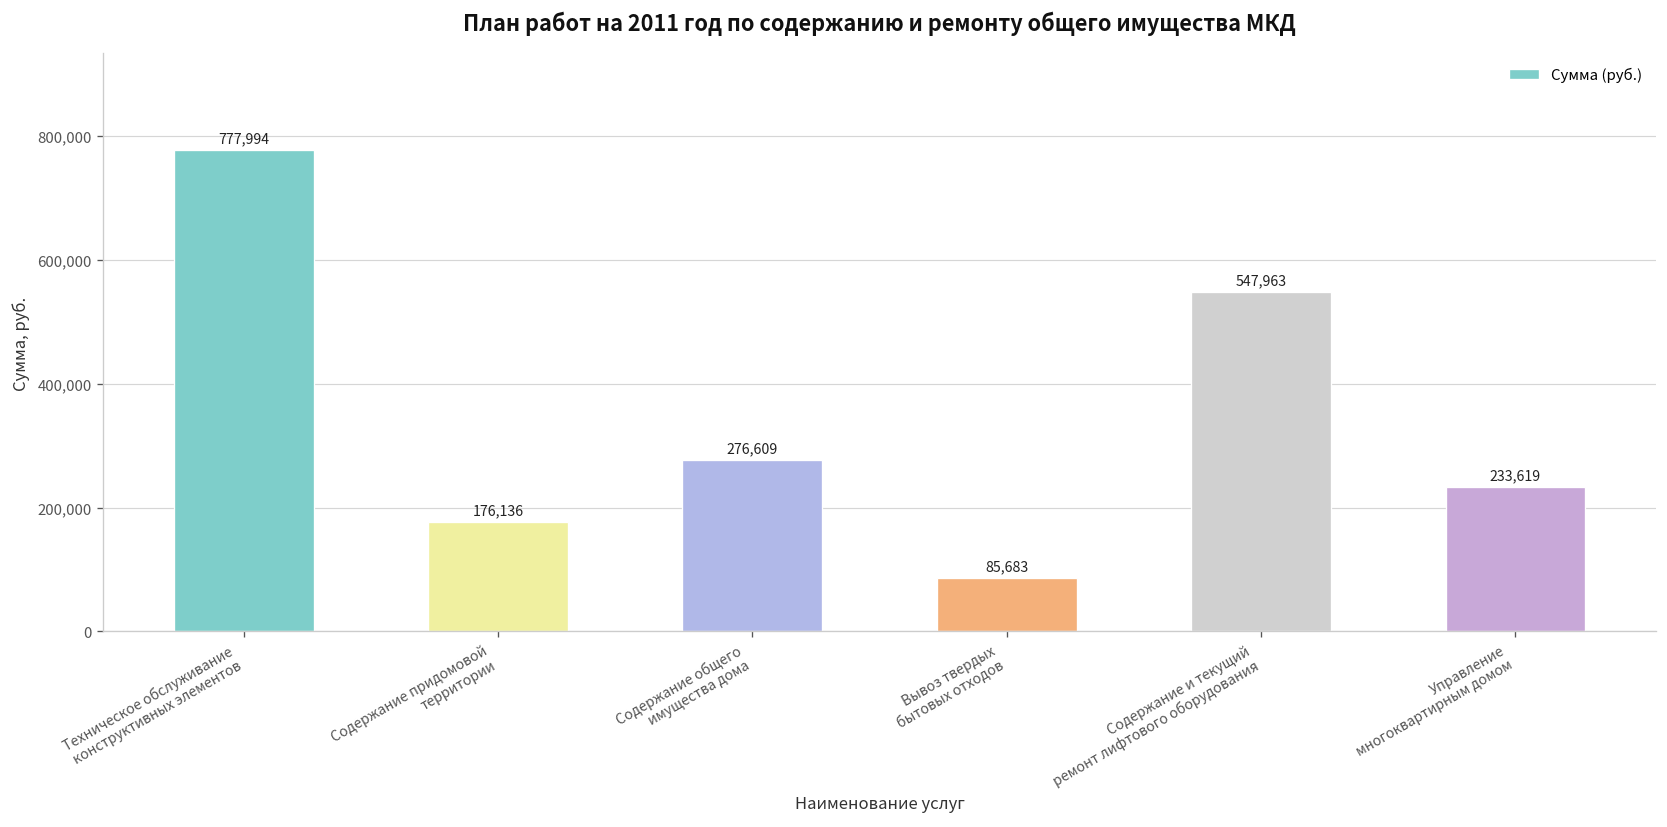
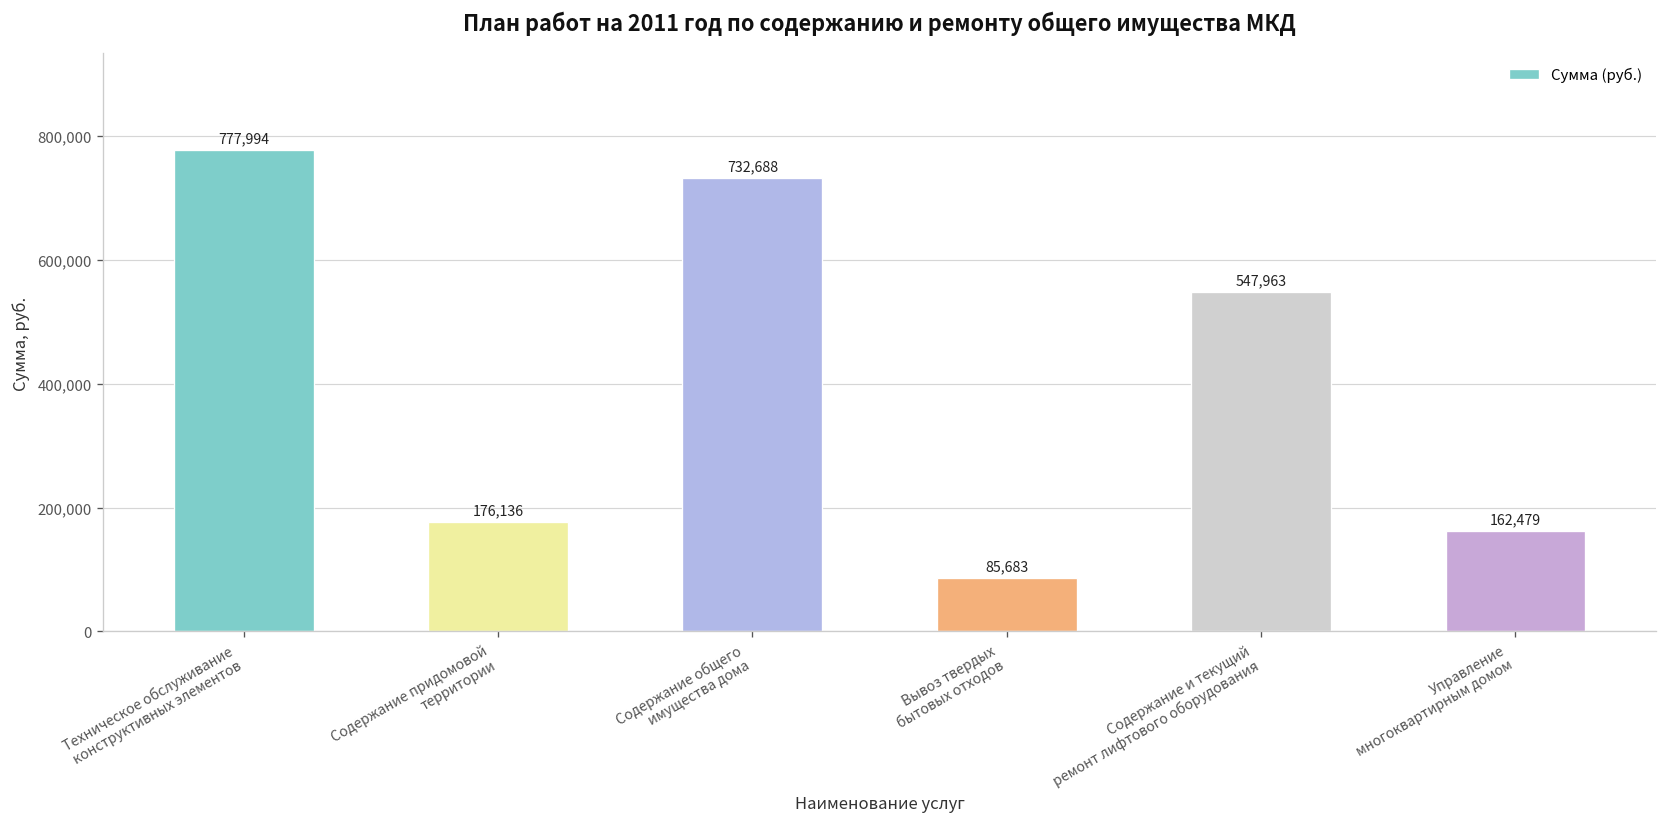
Содержание общего имущества дома: 276,609 -> 732,688
Управление многоквартирным домом: 233,619 -> 162,479
